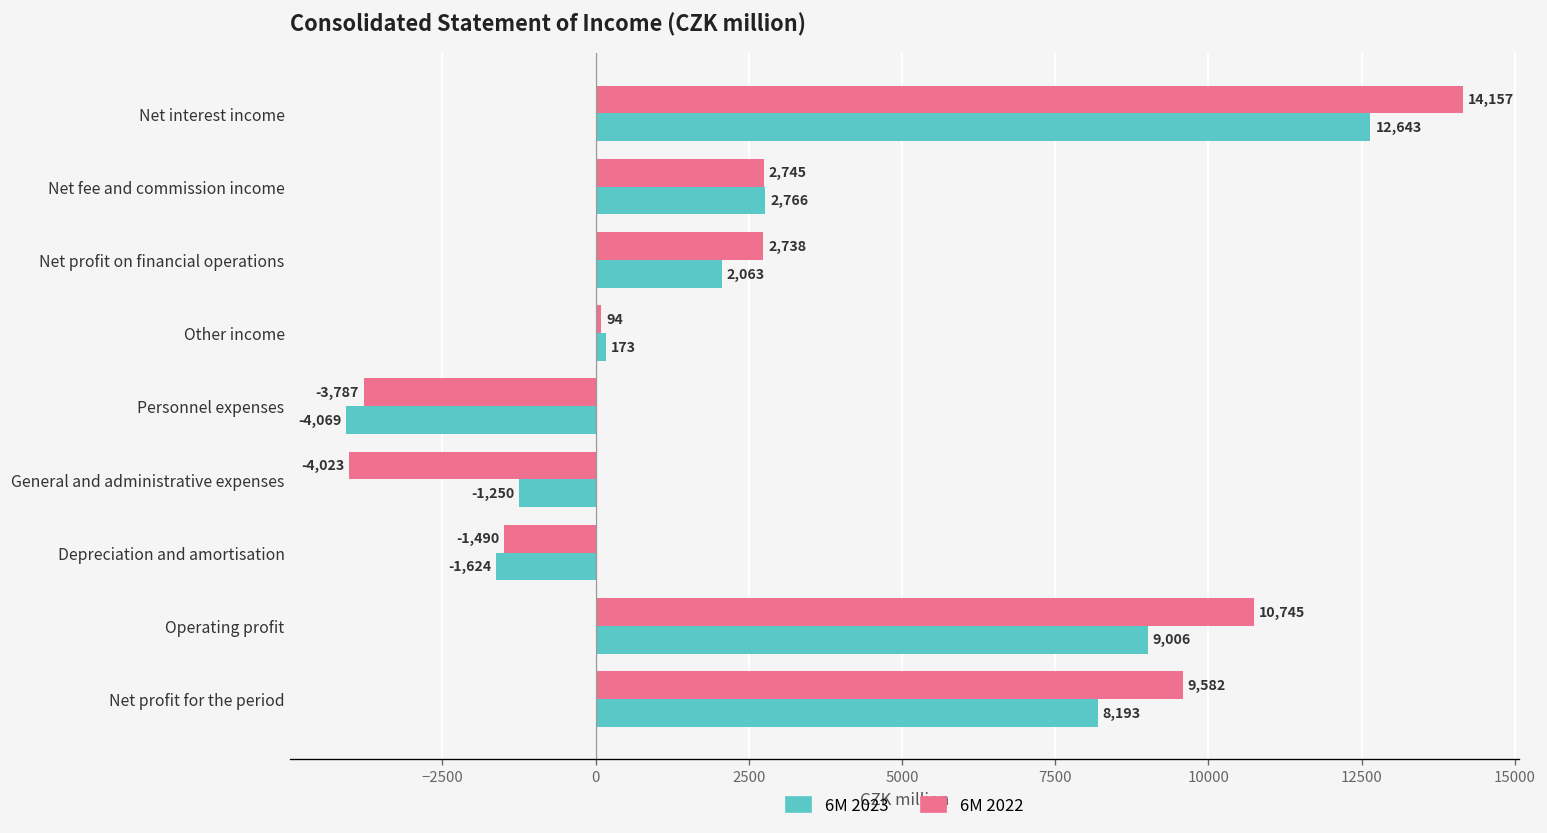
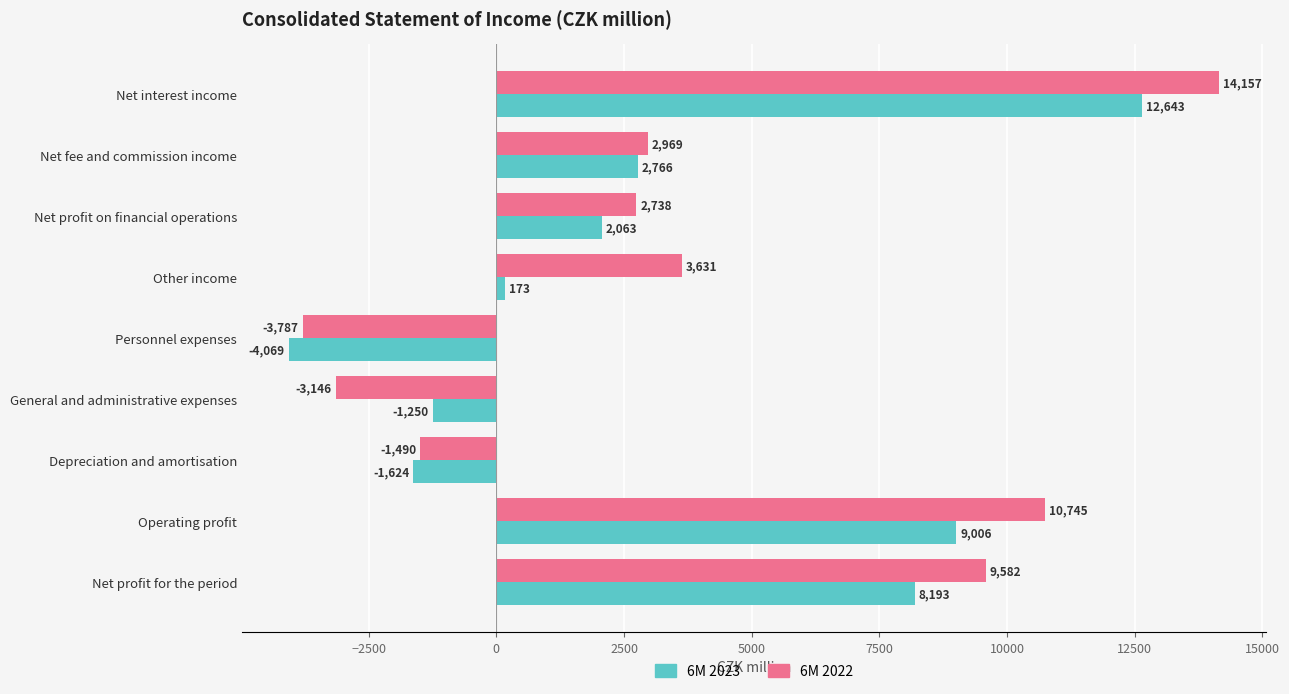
6M 2022, Net fee and commission income: 2,745 -> 2,969
6M 2022, Other income: 94 -> 3,631
6M 2022, General and administrative expenses: -4,023 -> -3,146
